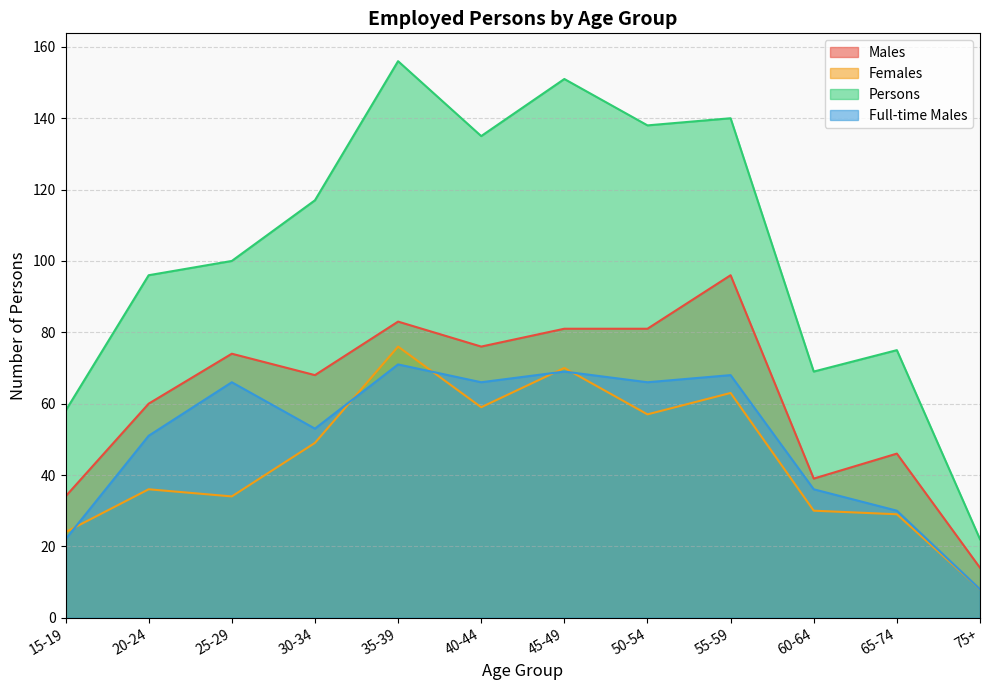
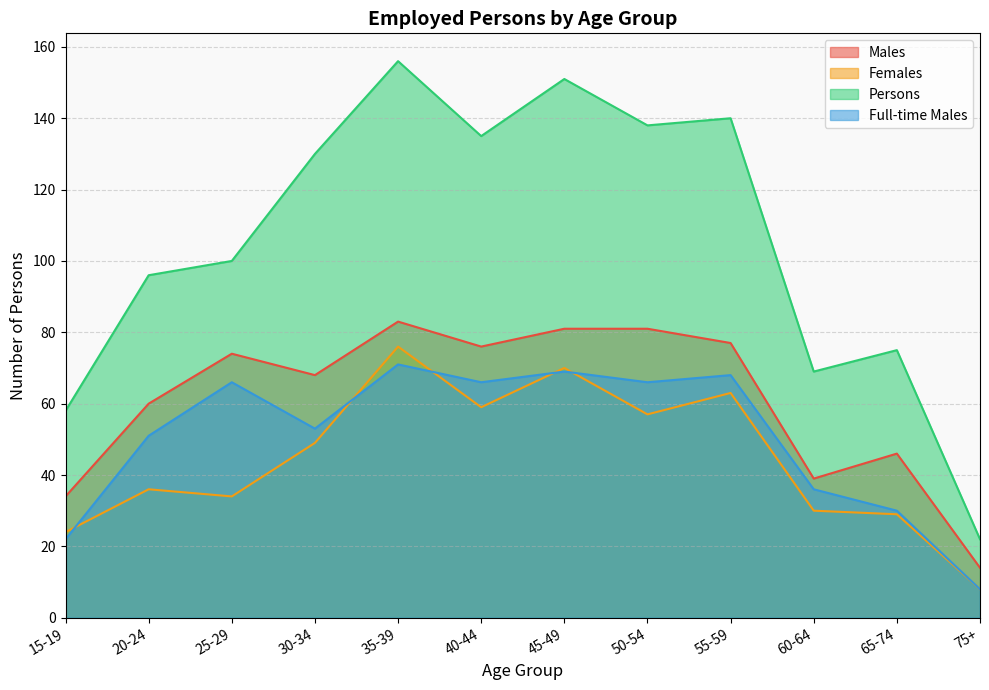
Persons, 30-34: 117 -> 130
Males, 55-59: 96 -> 77
